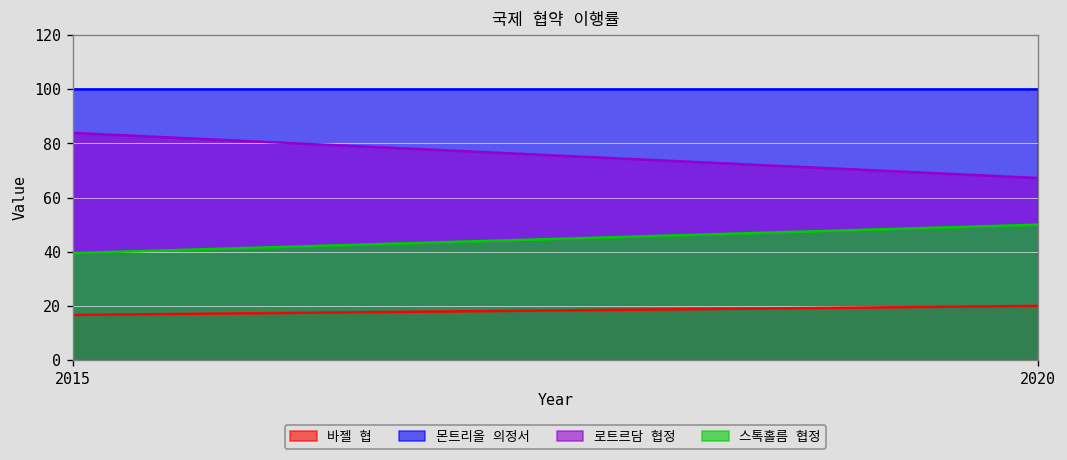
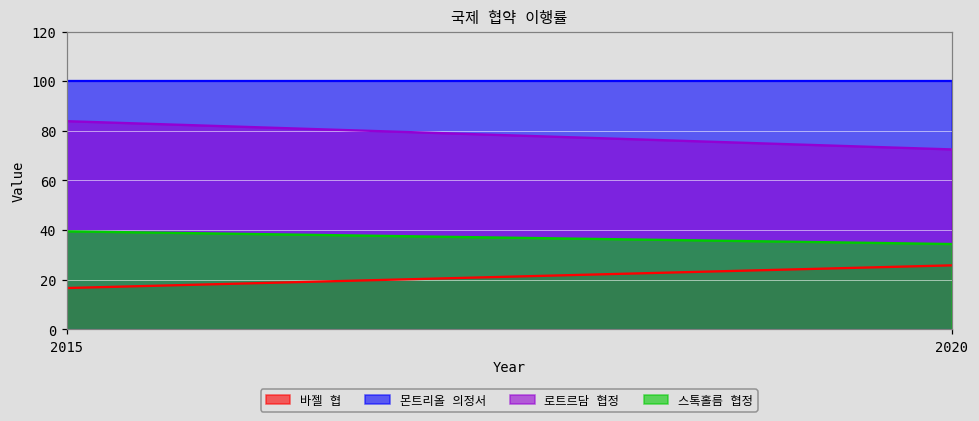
바젤 협, 2020: 20 -> 26
로트르담 협정, 2020: 67 -> 73
스톡홀름 협정, 2020: 50 -> 34
